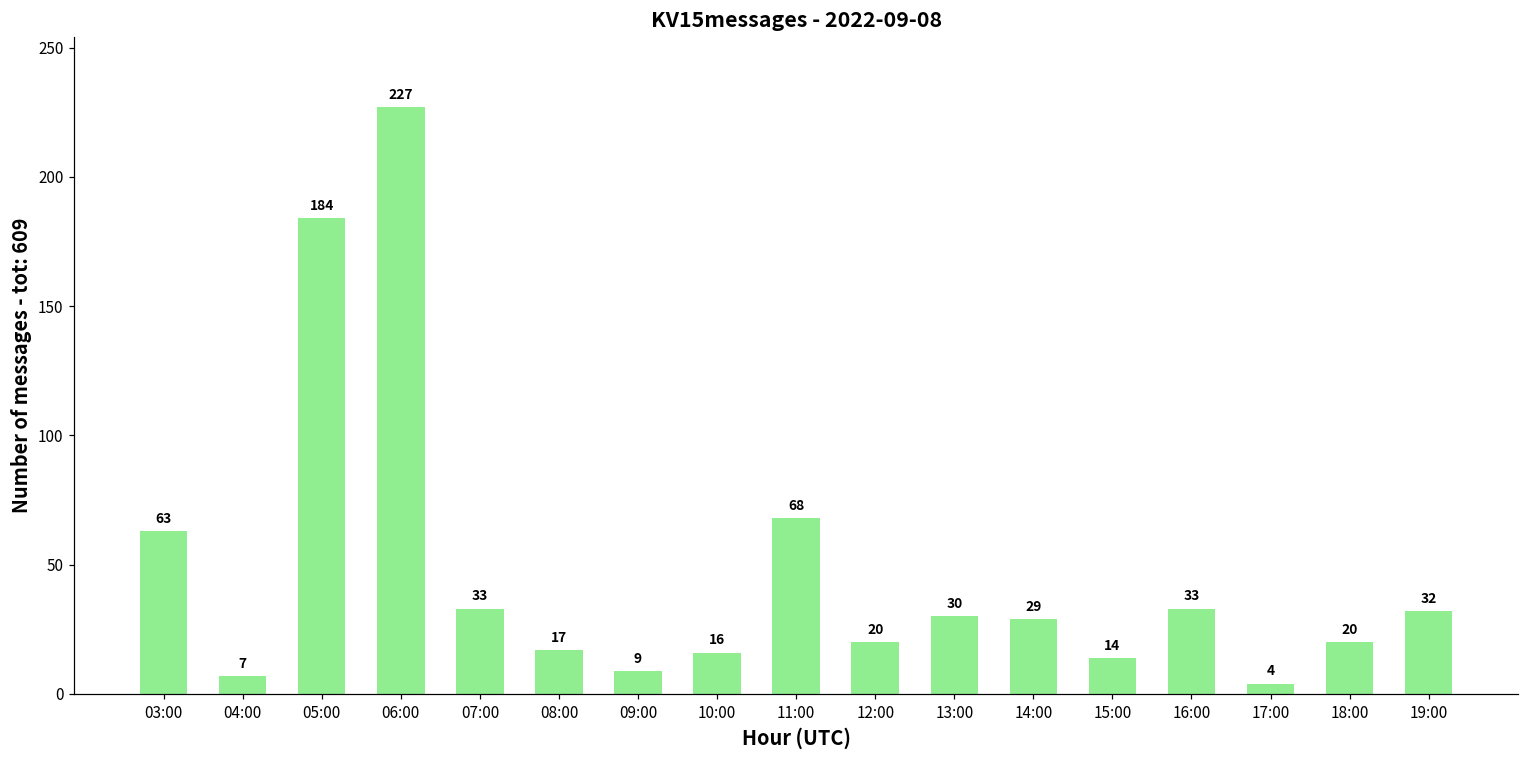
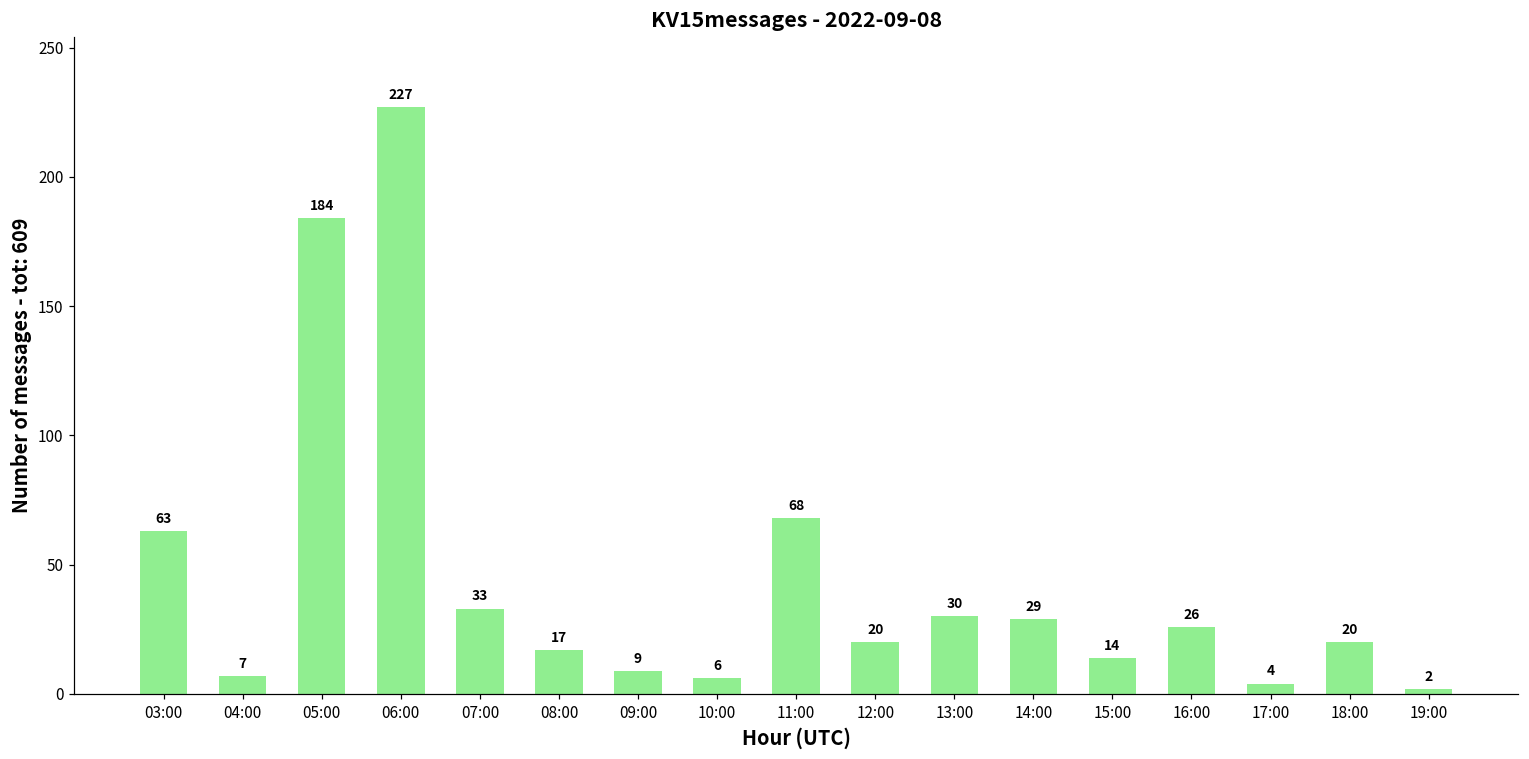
10:00: 16 -> 6
16:00: 33 -> 26
19:00: 32 -> 2
